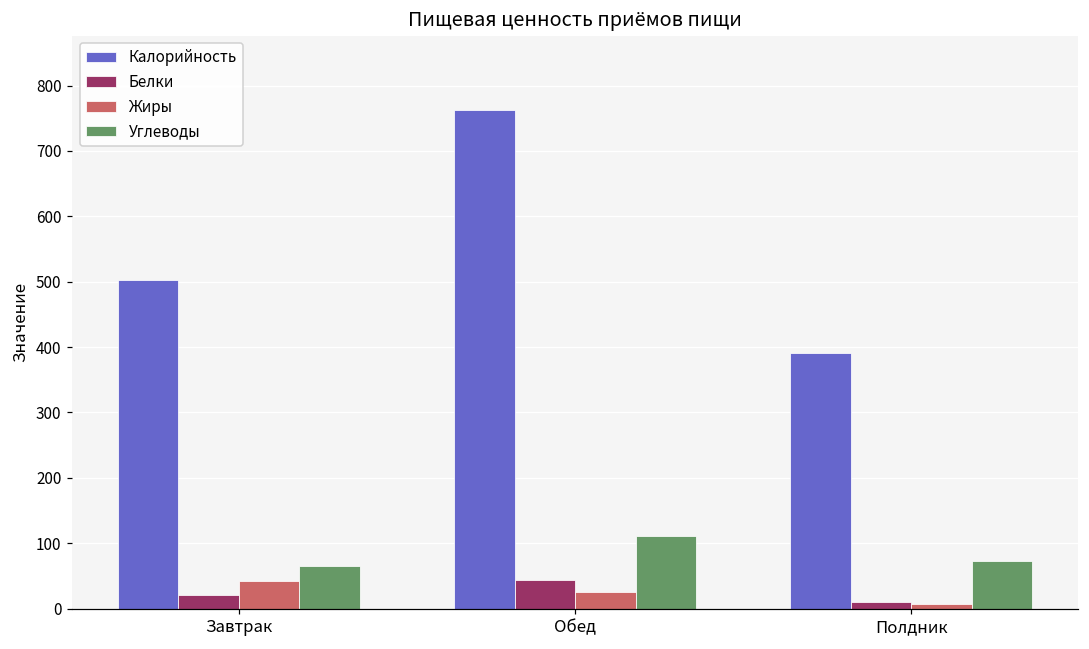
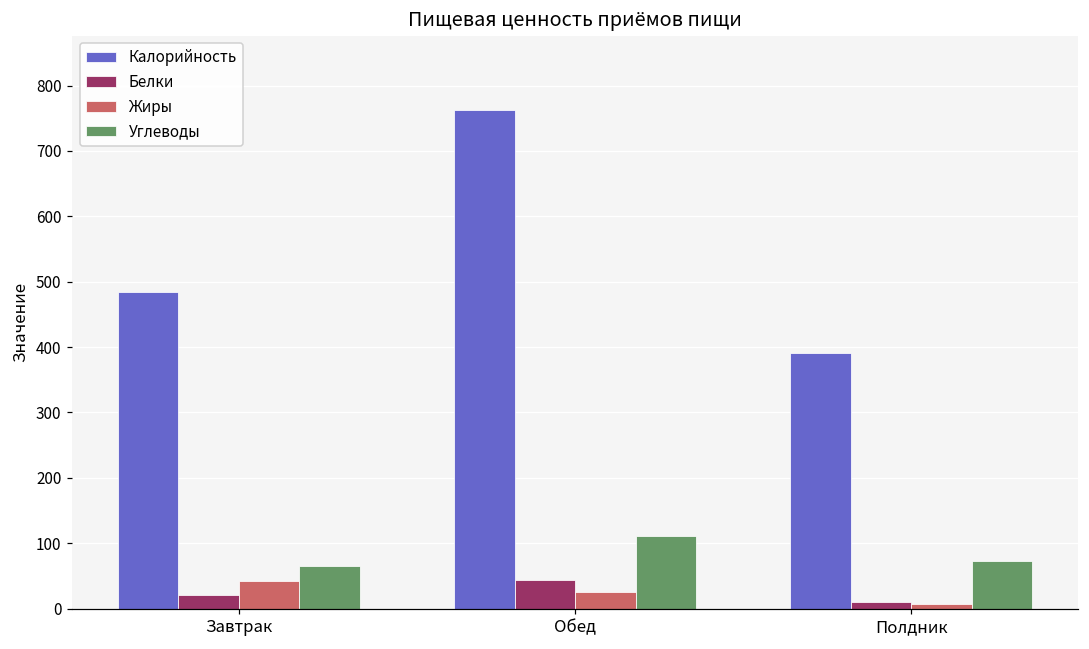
Калорийность, Завтрак: 500 -> 480
